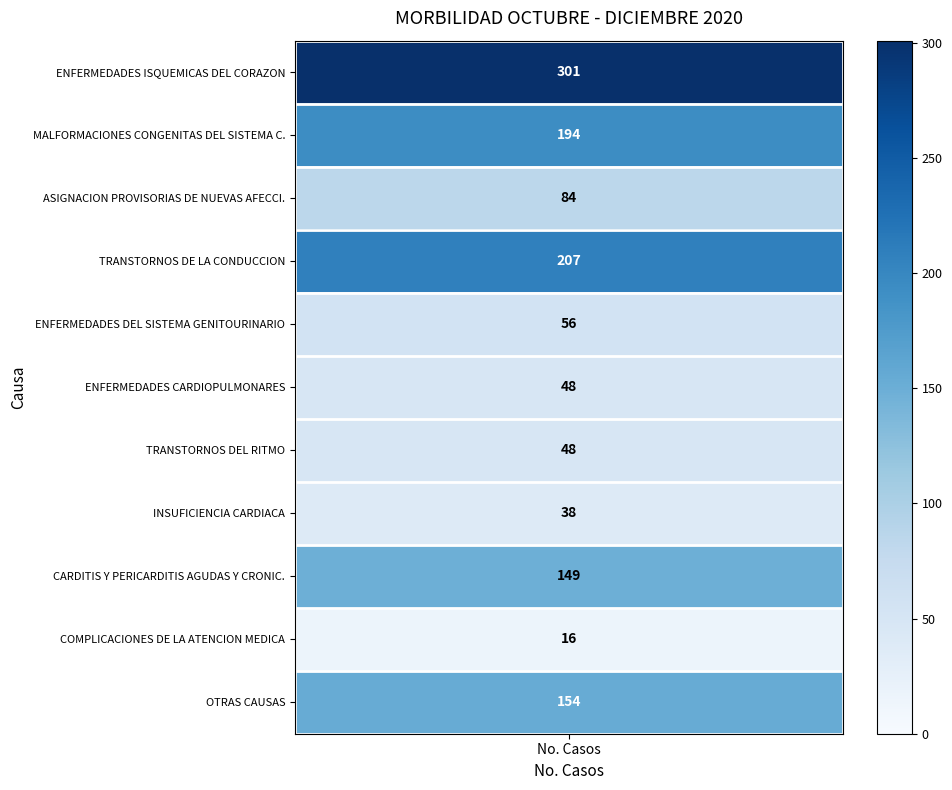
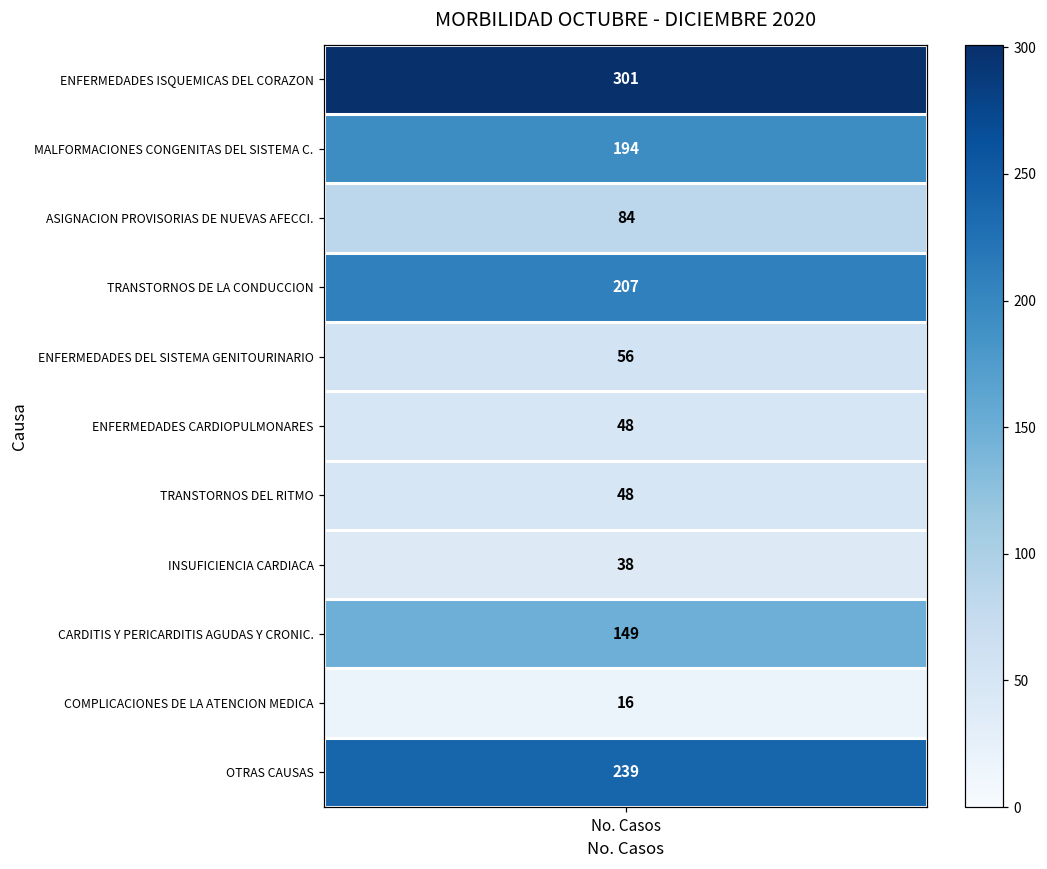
OTRAS CAUSAS, No. Casos: 154 -> 239
